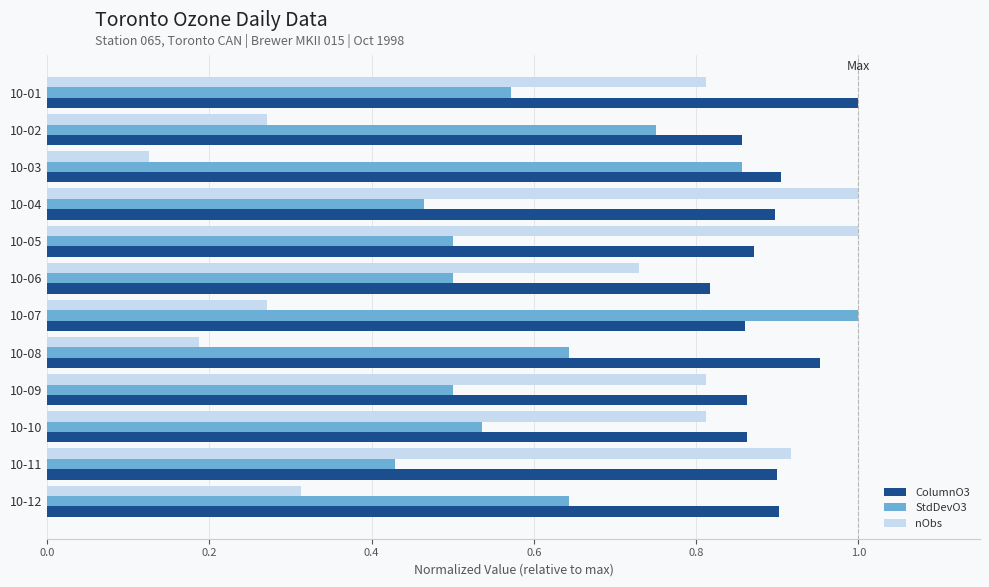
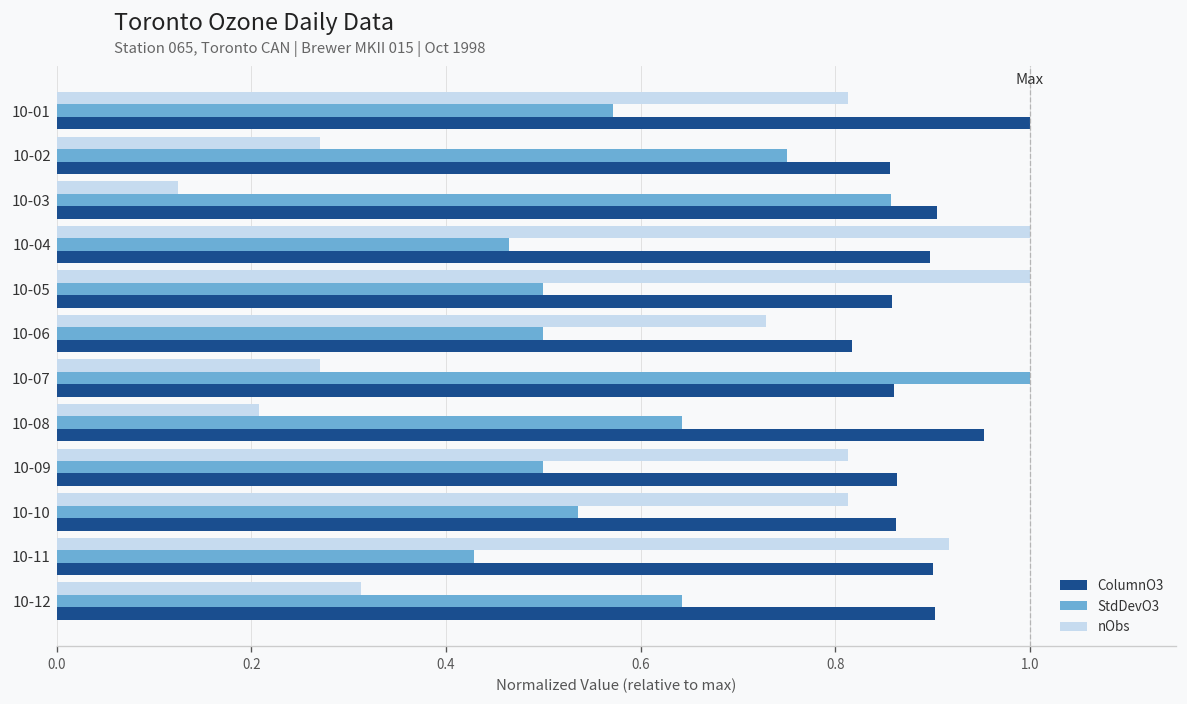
ColumnO3, 10-05: 0.87 -> 0.86
nObs, 10-08: 0.19 -> 0.21
